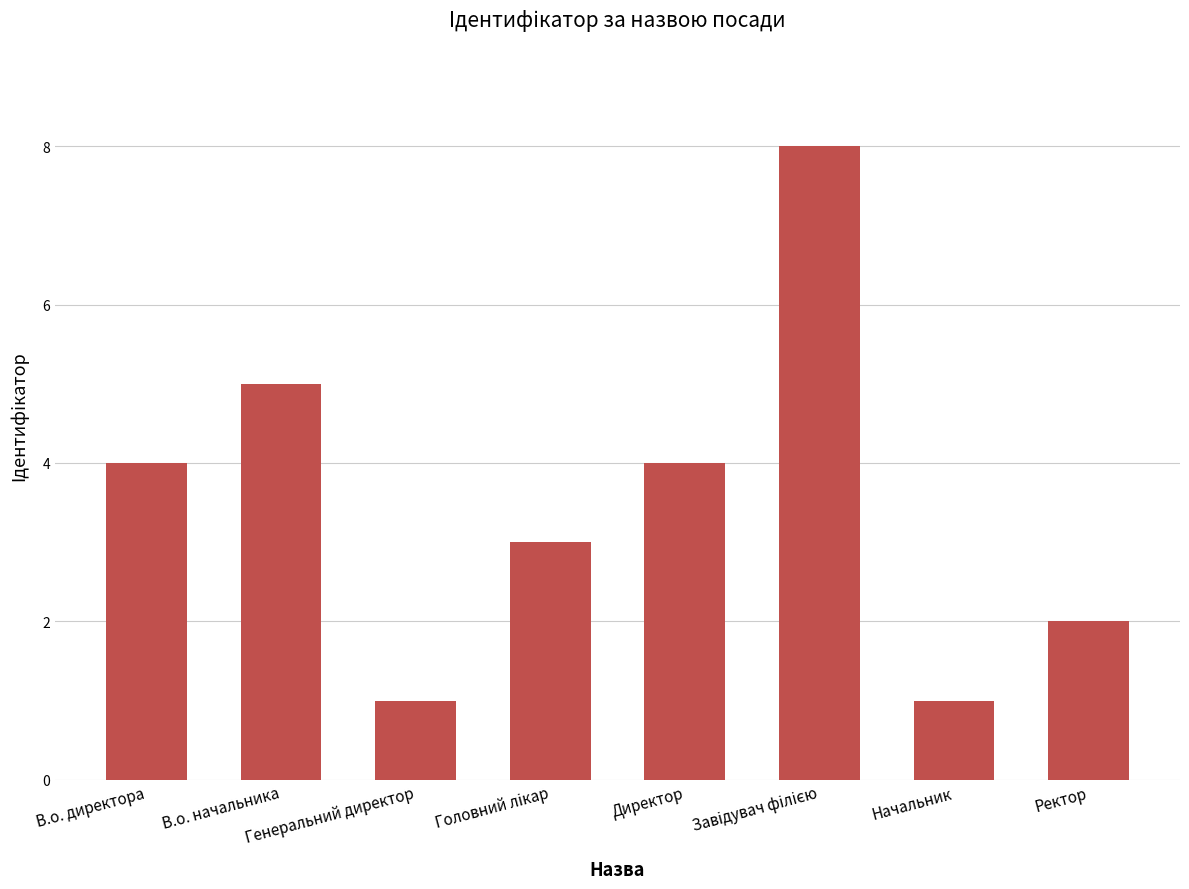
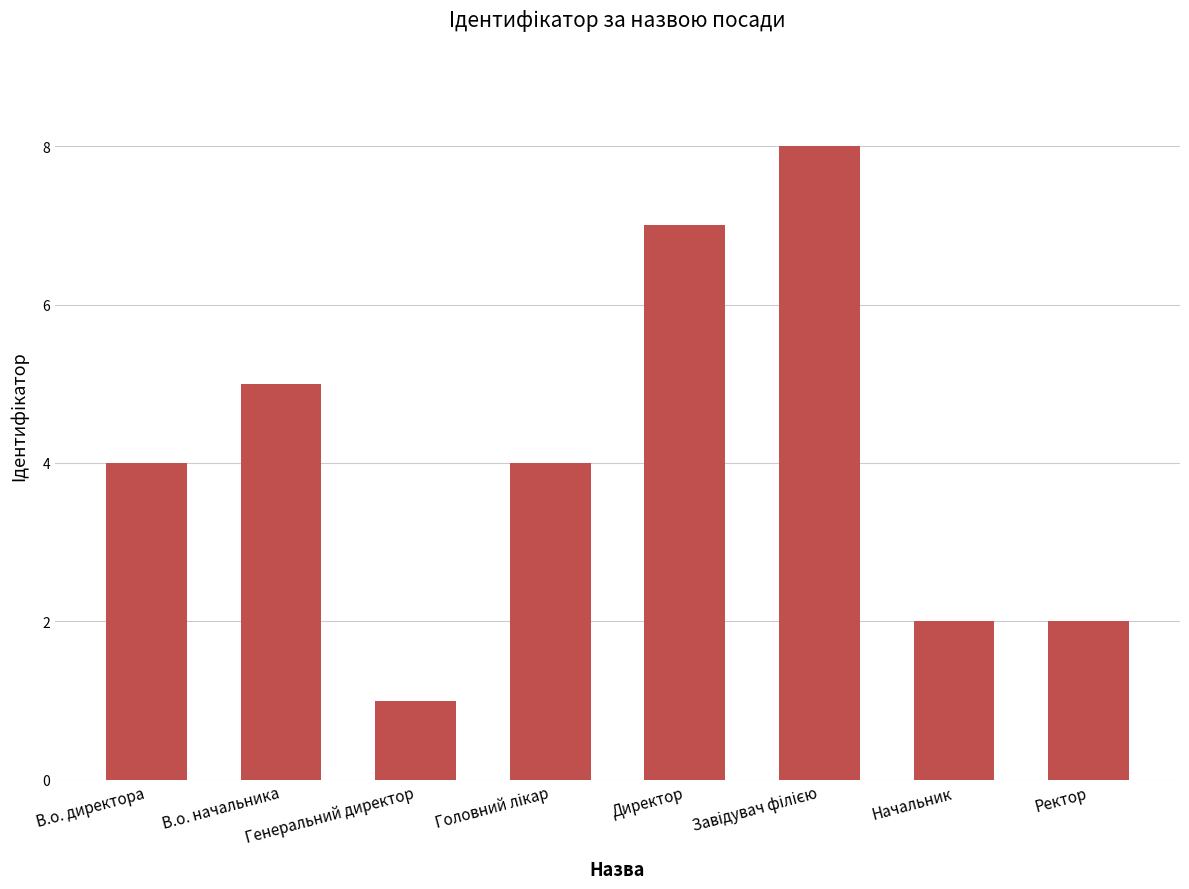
Головний лікар: 3 -> 4
Директор: 4 -> 7
Начальник: 1 -> 2
